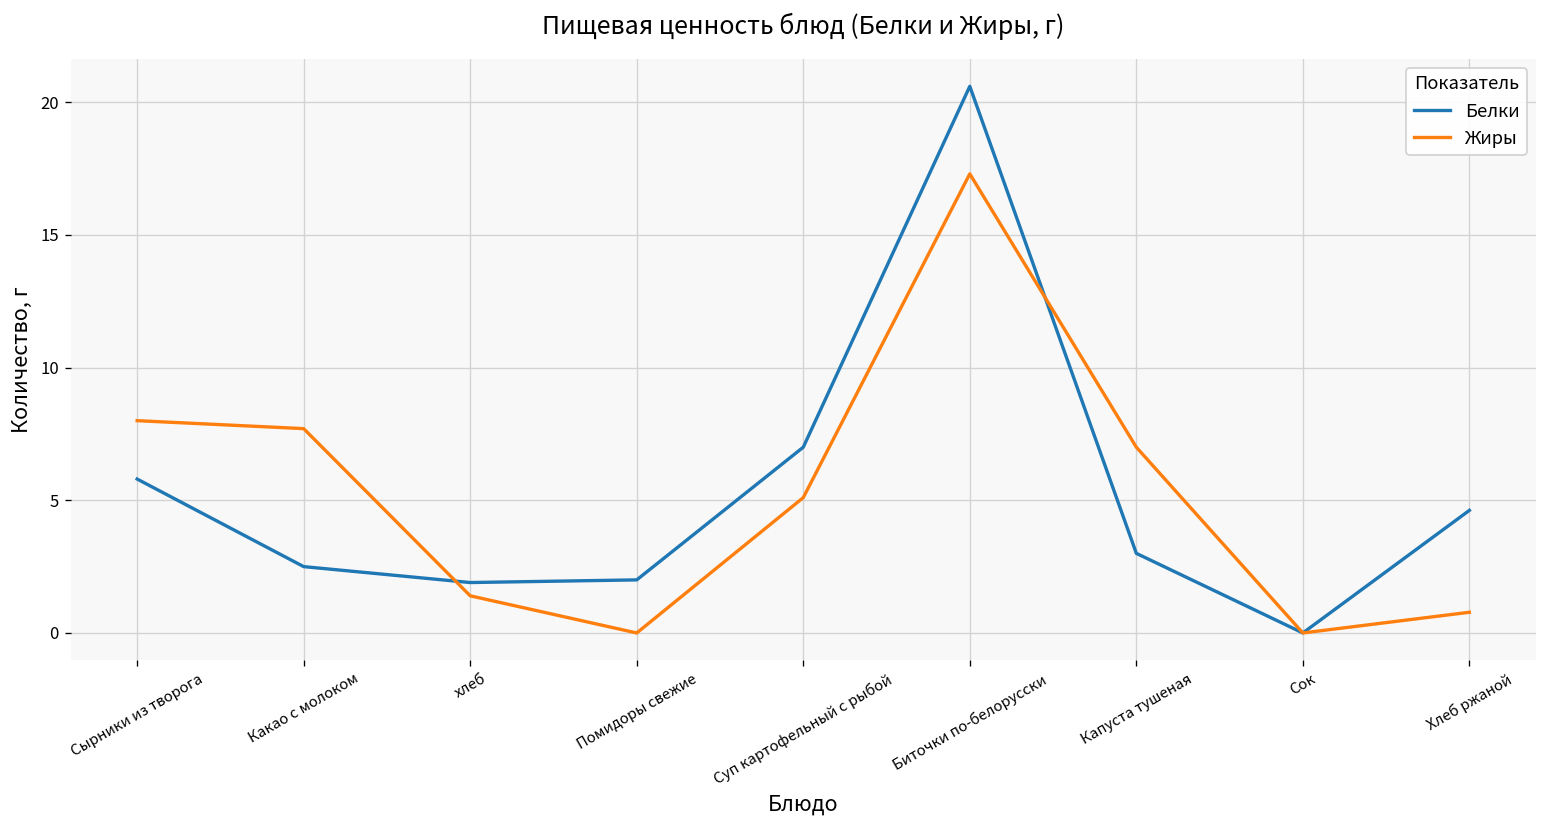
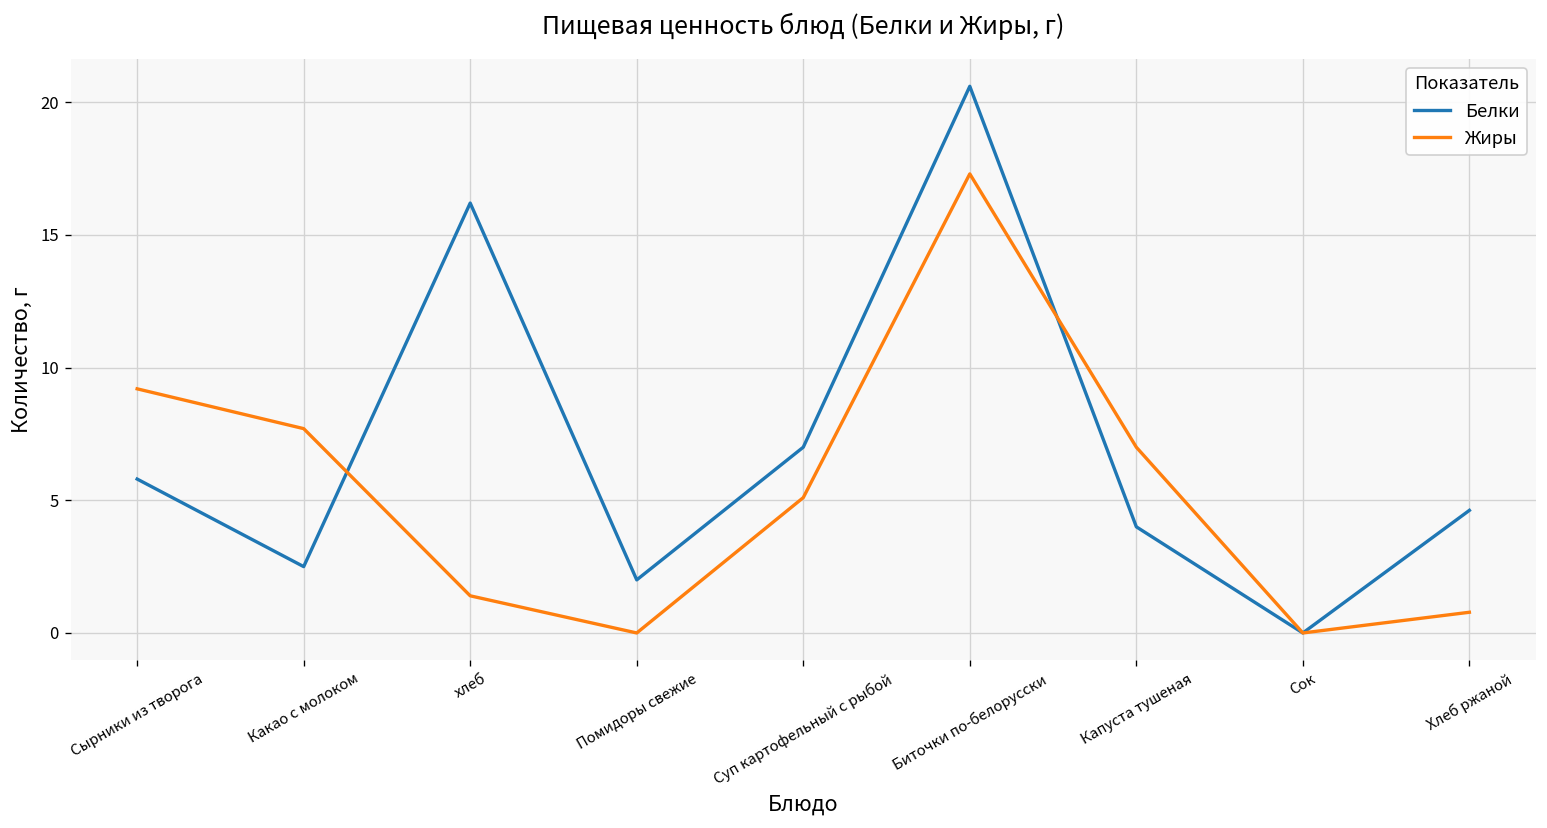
Жиры, Сырники из творога: 8.0 -> 9.2
Белки, хлеб: 1.9 -> 16.2
Белки, Капуста тушеная: 3 -> 4
